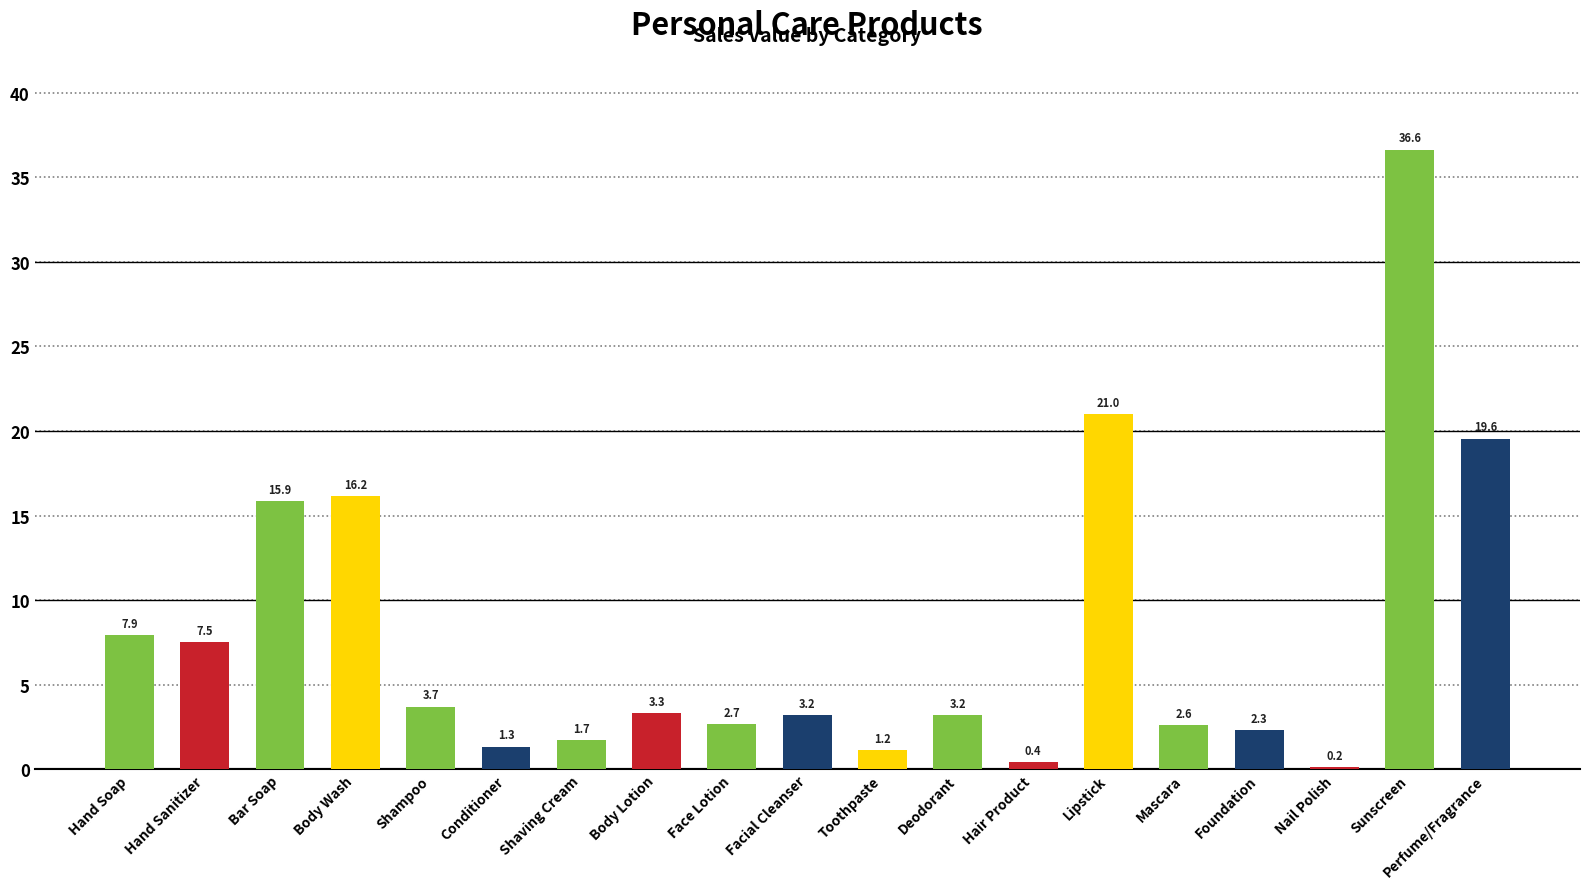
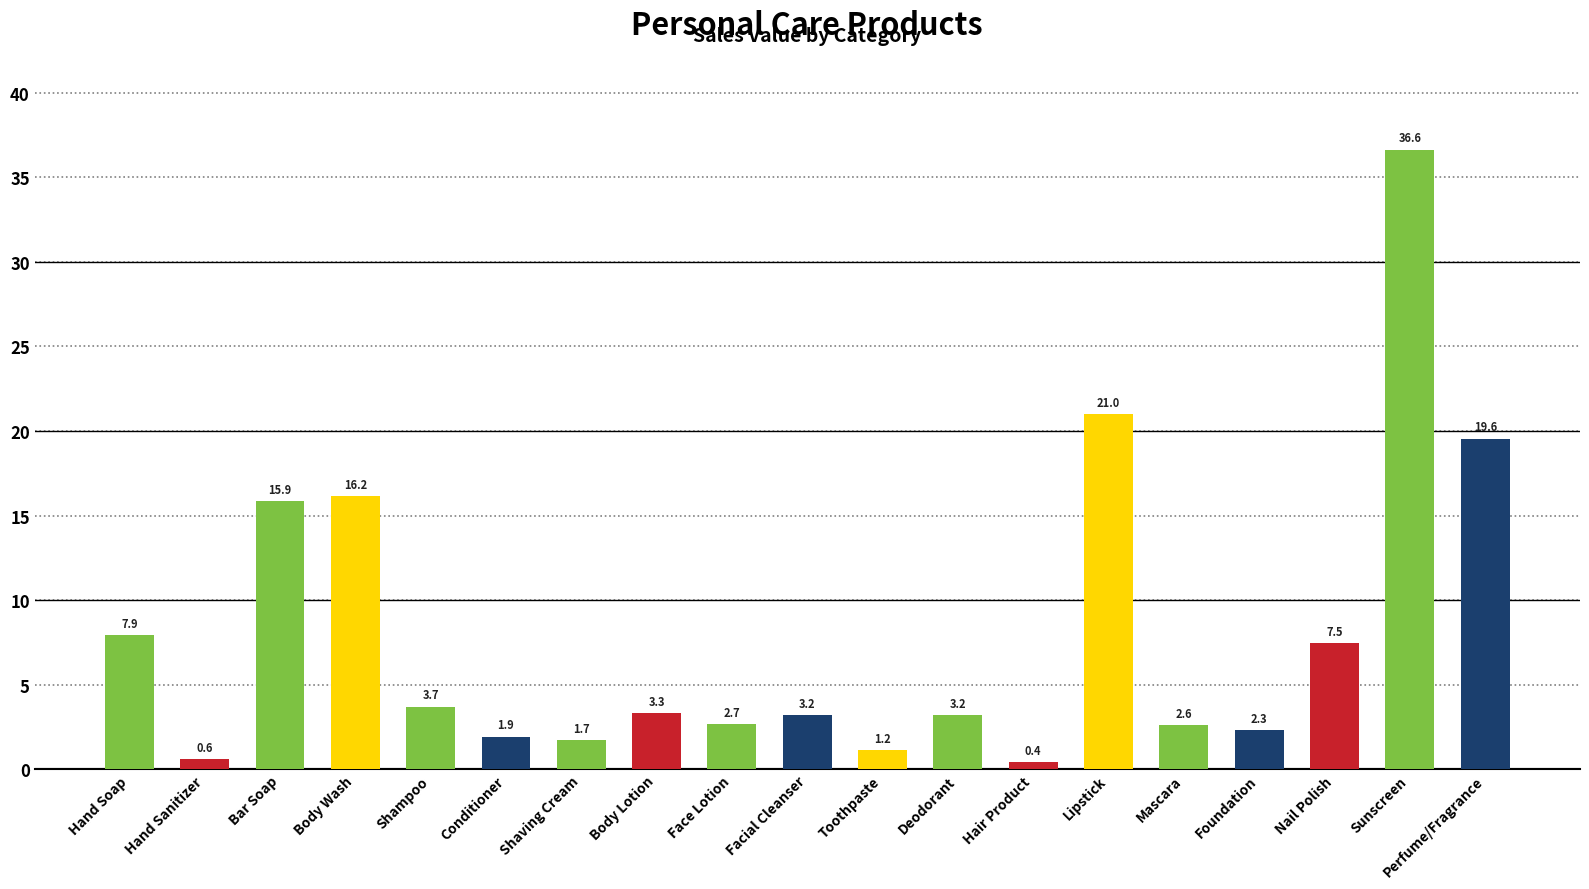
Hand Sanitizer: 7.5 -> 0.6
Conditioner: 1.3 -> 1.9
Nail Polish: 0.2 -> 7.5
